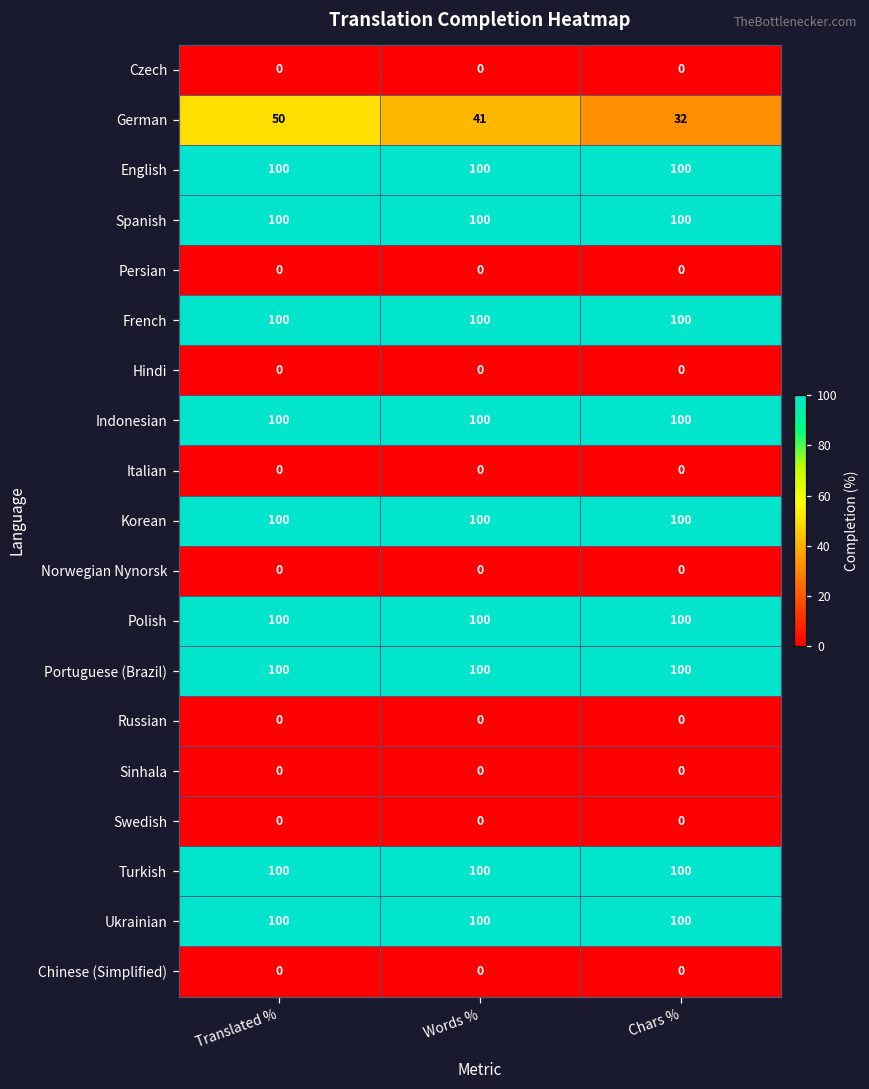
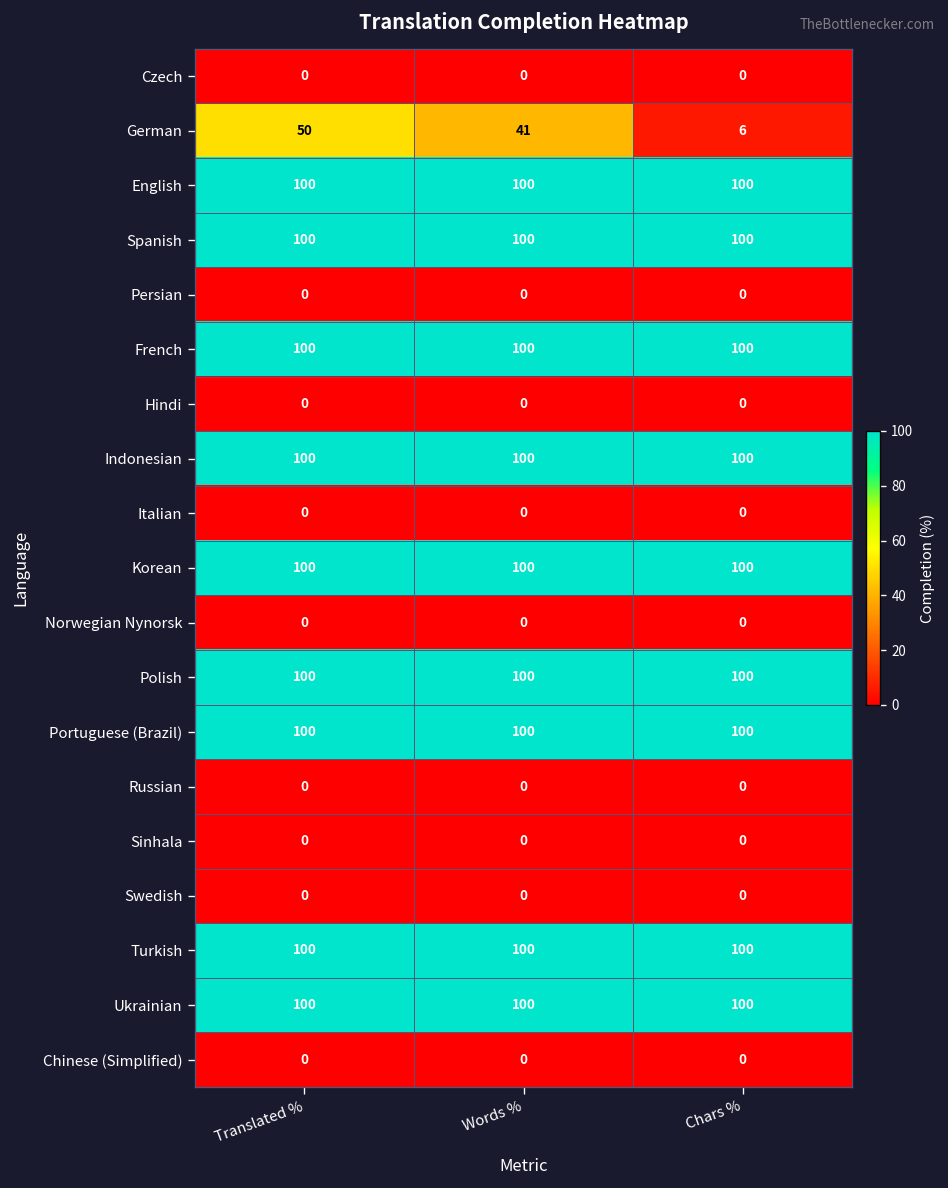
German, Chars %: 32 -> 6
